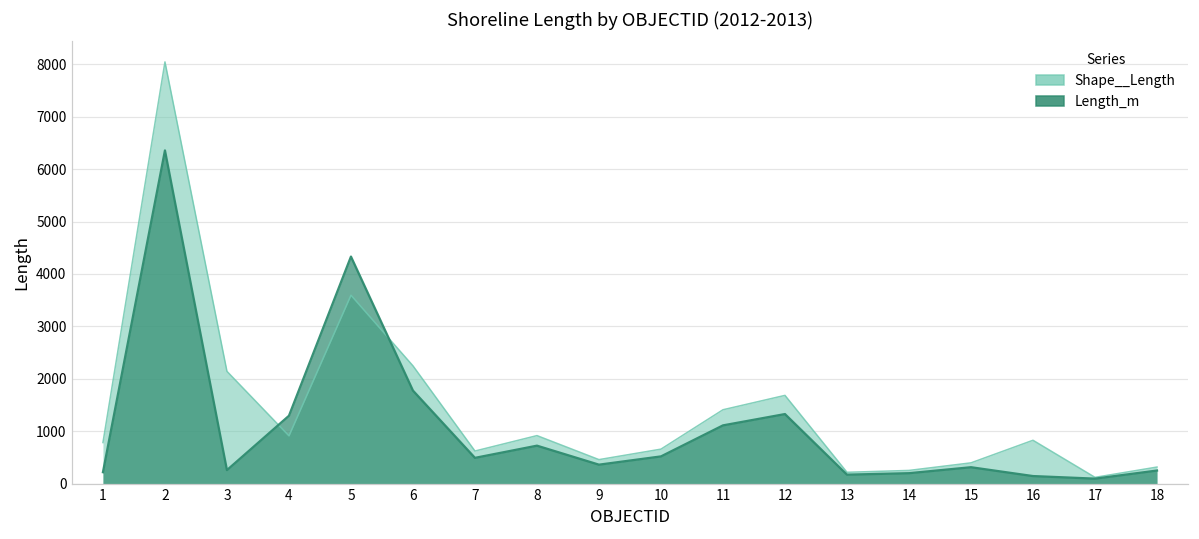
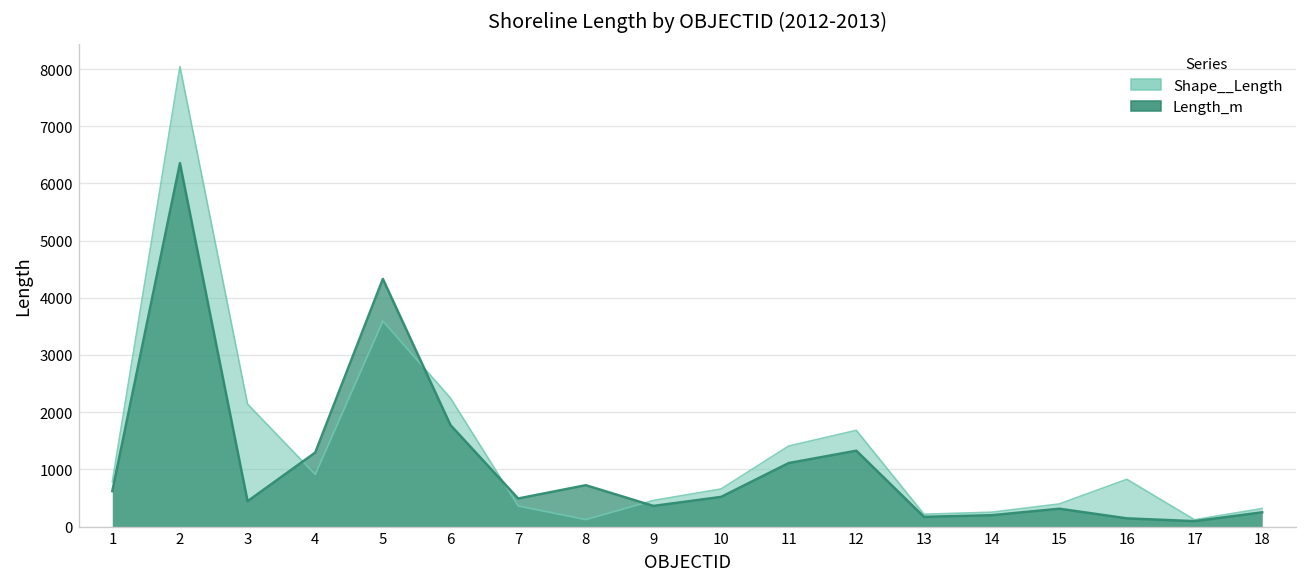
Length_m, 1: 200 -> 600
Length_m, 3: 300 -> 400
Shape__Length, 7: 600 -> 400
Shape__Length, 8: 900 -> 100
